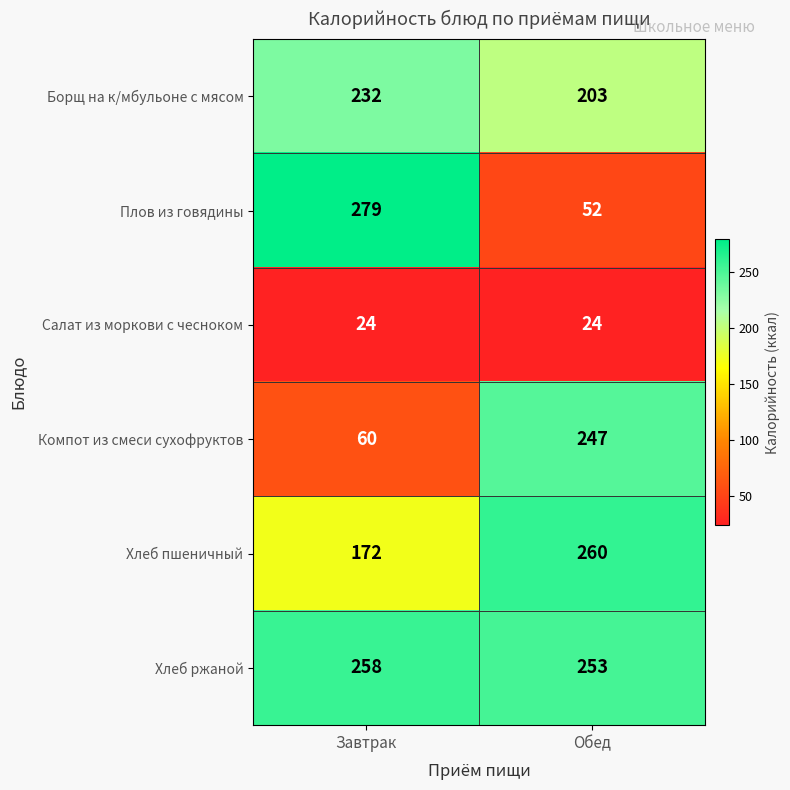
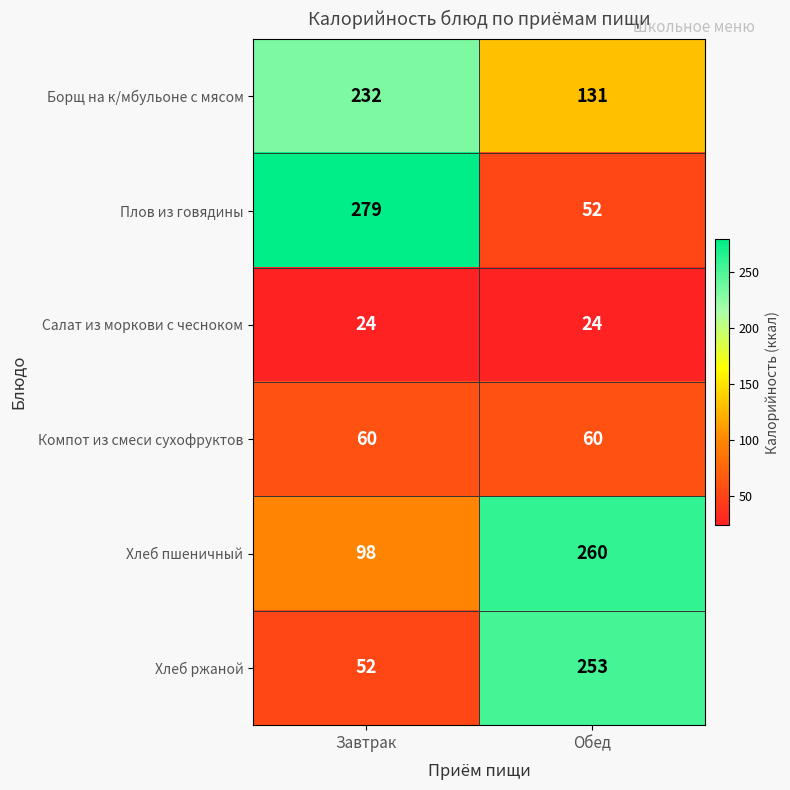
Борщ на к/мбульоне с мясом, Обед: 203 -> 131
Компот из смеси сухофруктов, Обед: 247 -> 60
Хлеб пшеничный, Завтрак: 172 -> 98
Хлеб ржаной, Завтрак: 258 -> 52
